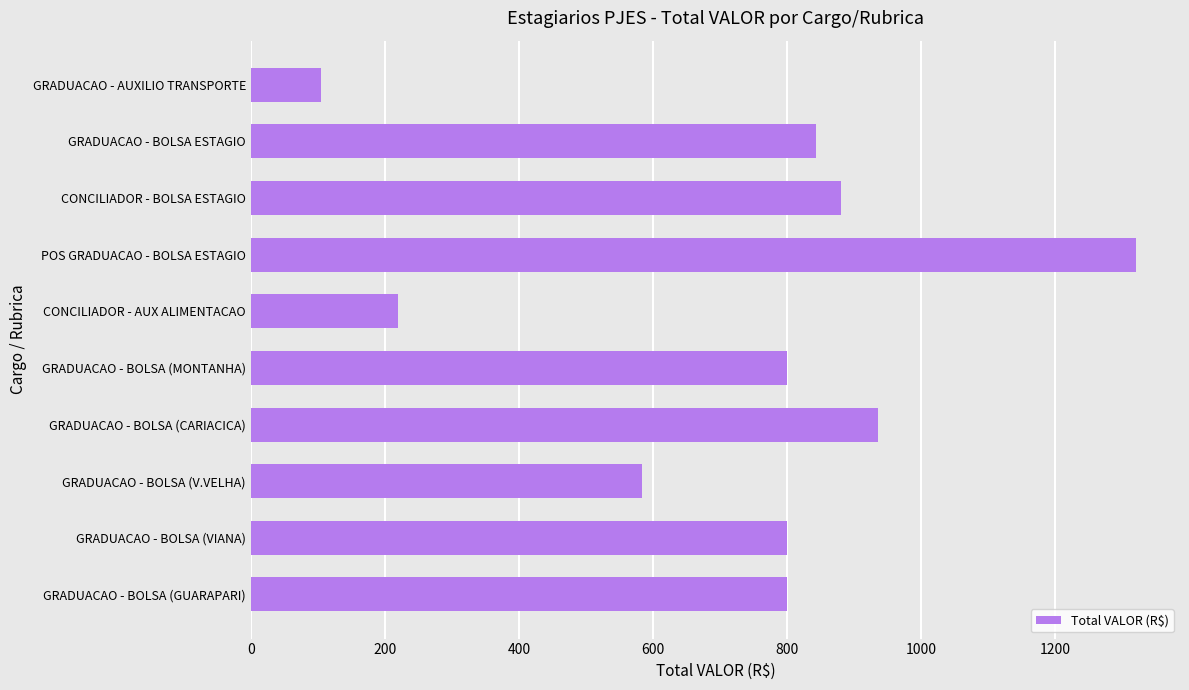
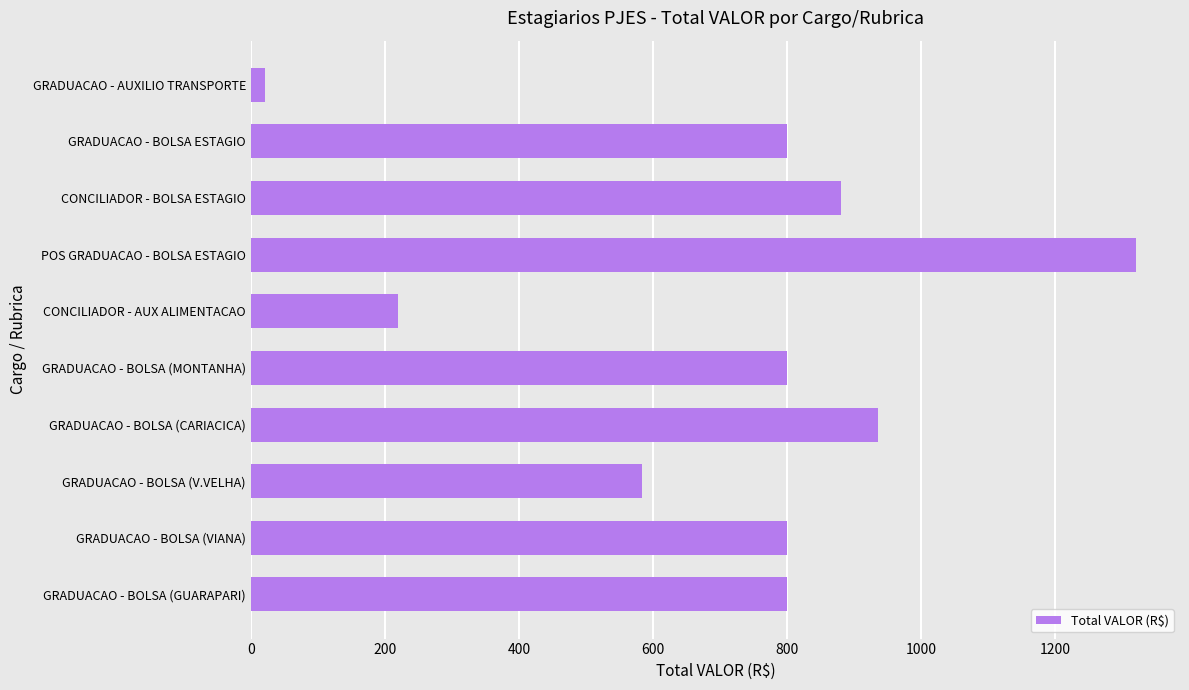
GRADUACAO - AUXILIO TRANSPORTE: 100 -> 20
GRADUACAO - BOLSA ESTAGIO: 840 -> 800
